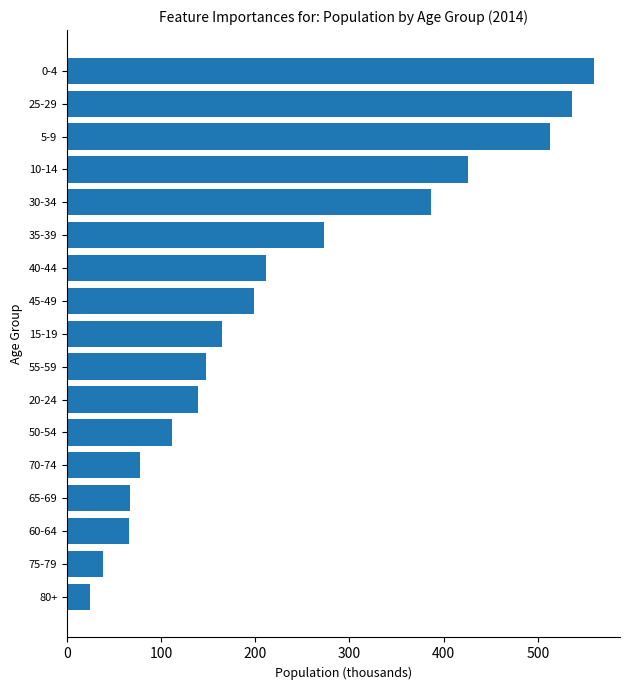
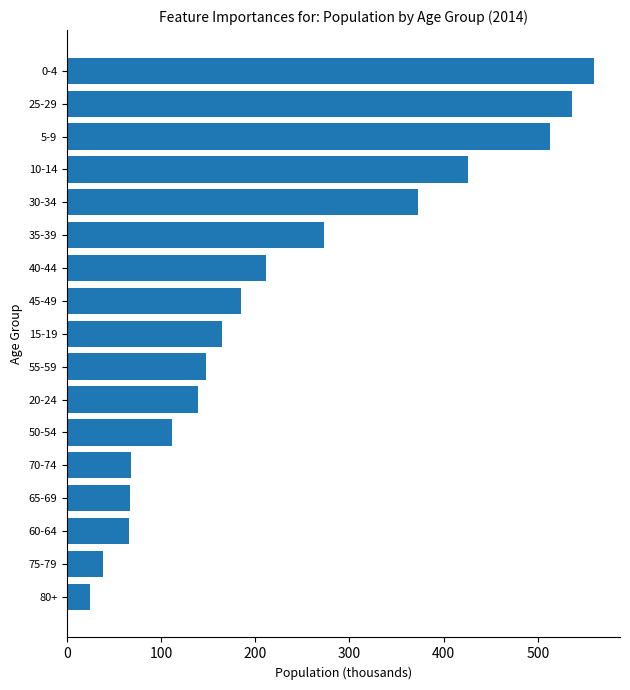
30-34: 390 -> 370
45-49: 200 -> 180
70-74: 80 -> 70
